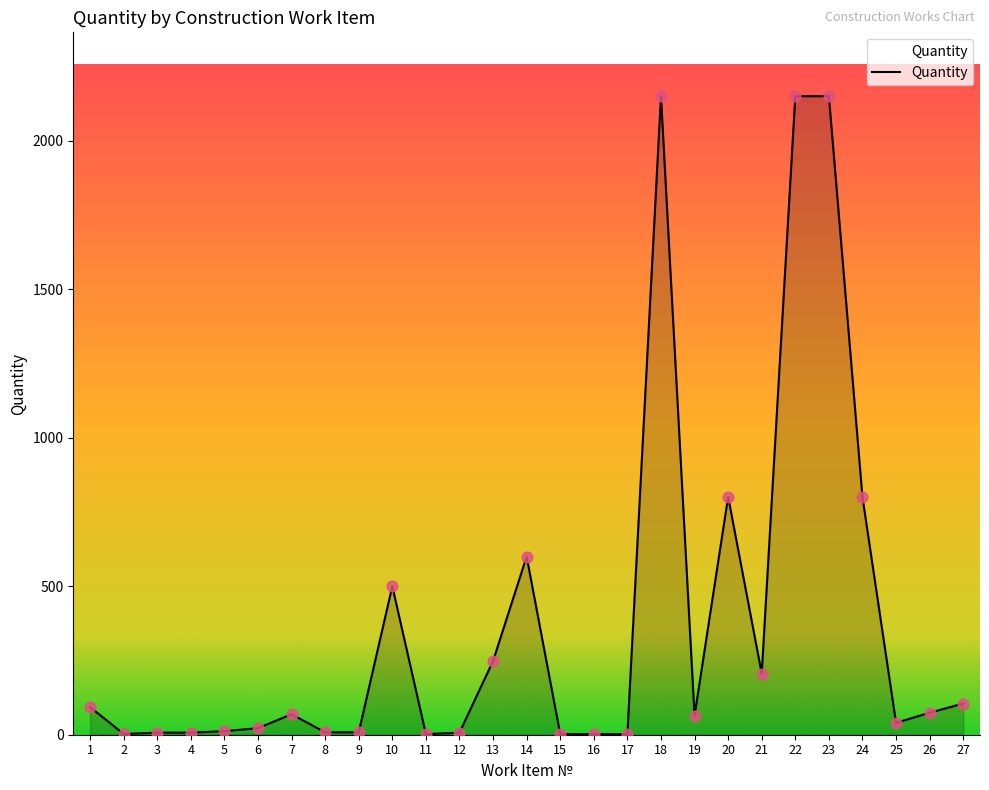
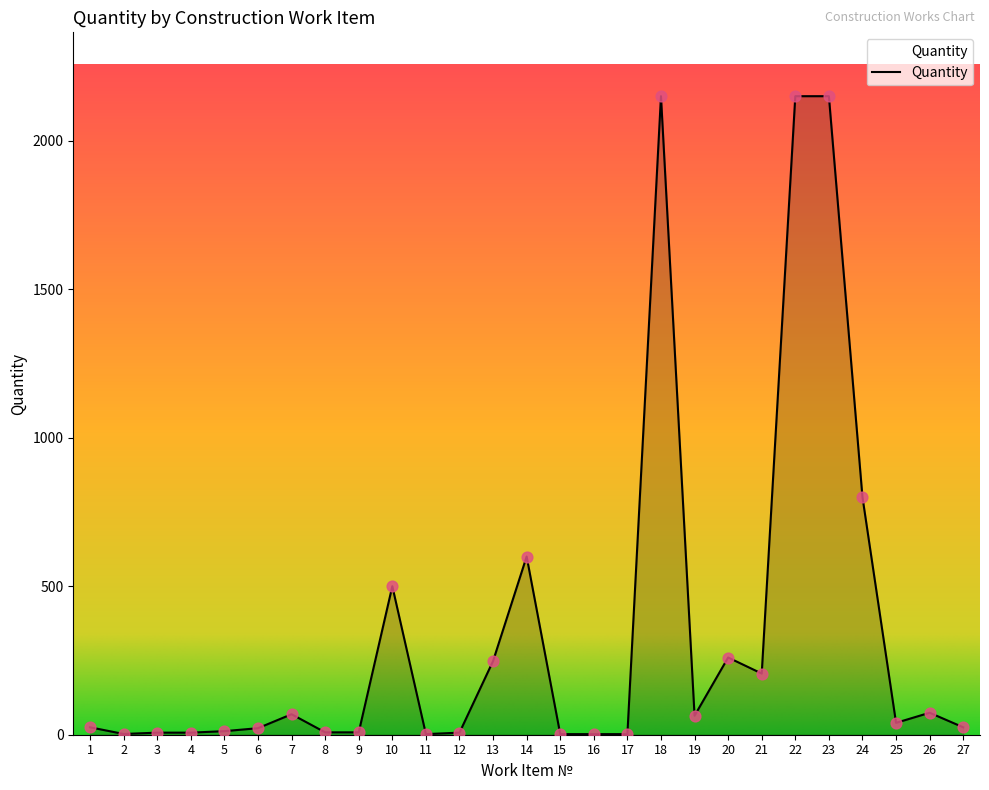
1: 90 -> 30
20: 800 -> 260
27: 110 -> 30
